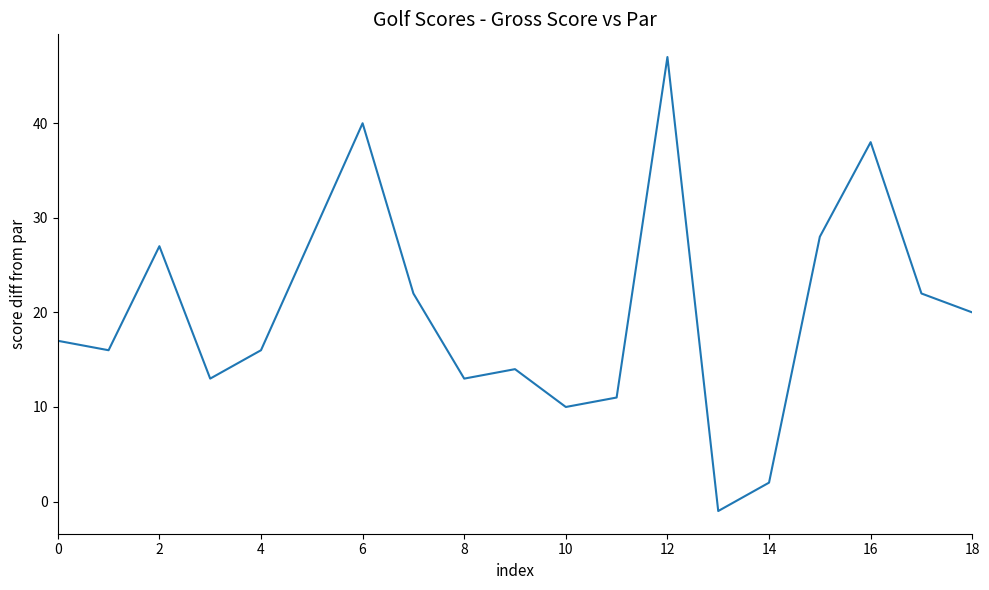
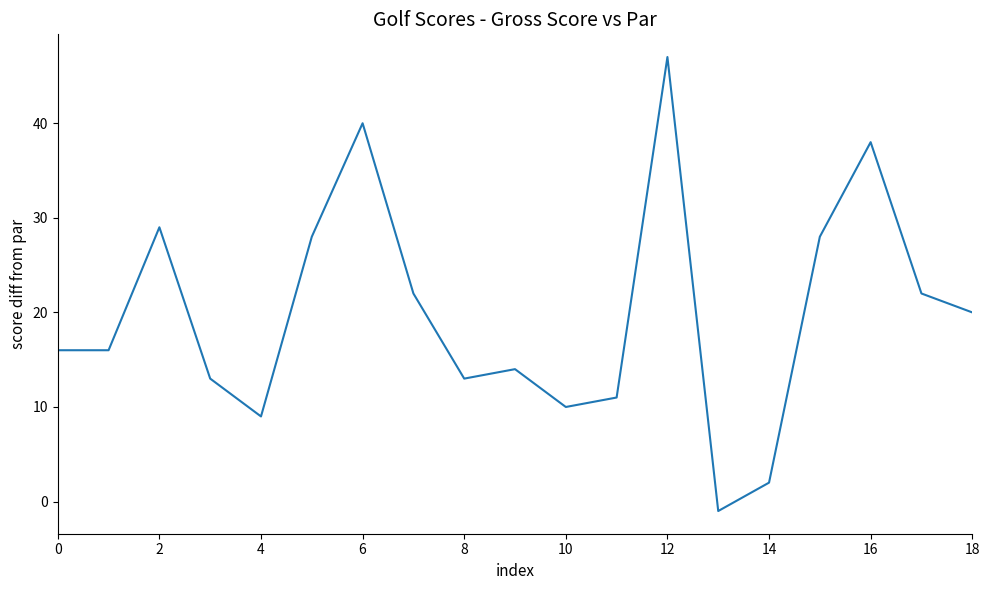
0: 17 -> 16
2: 27 -> 29
4: 16 -> 9
